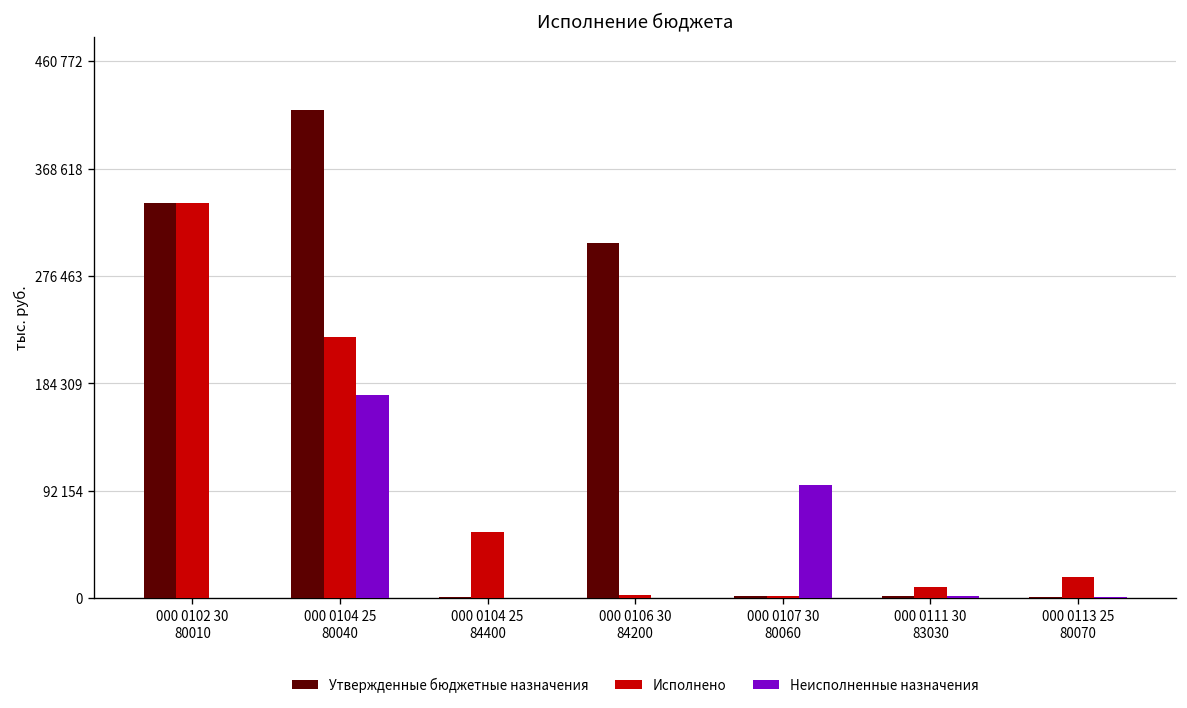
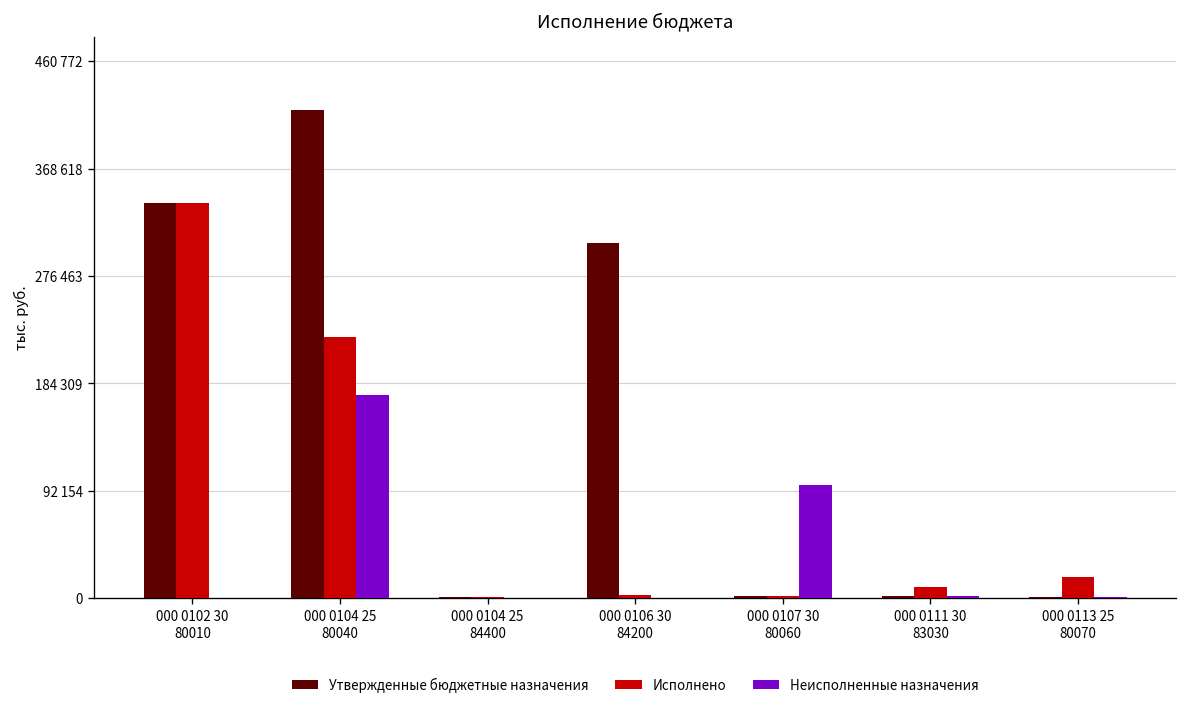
Исполнено, 000 0104 25 84400: 60000 -> 0
